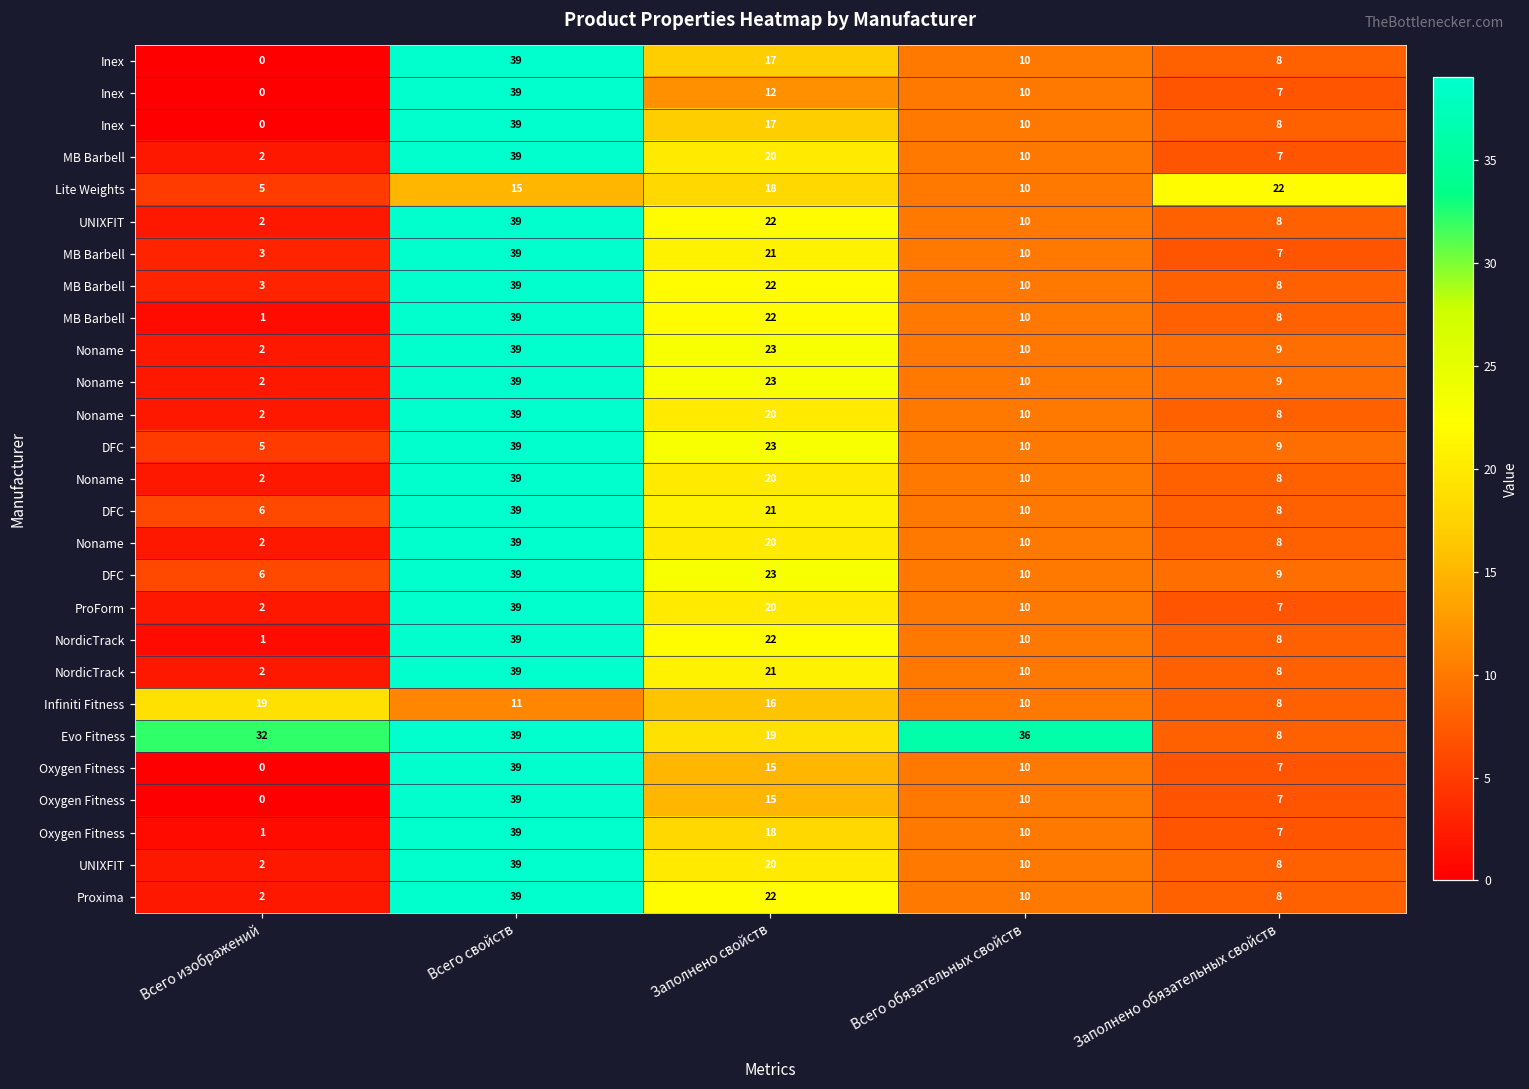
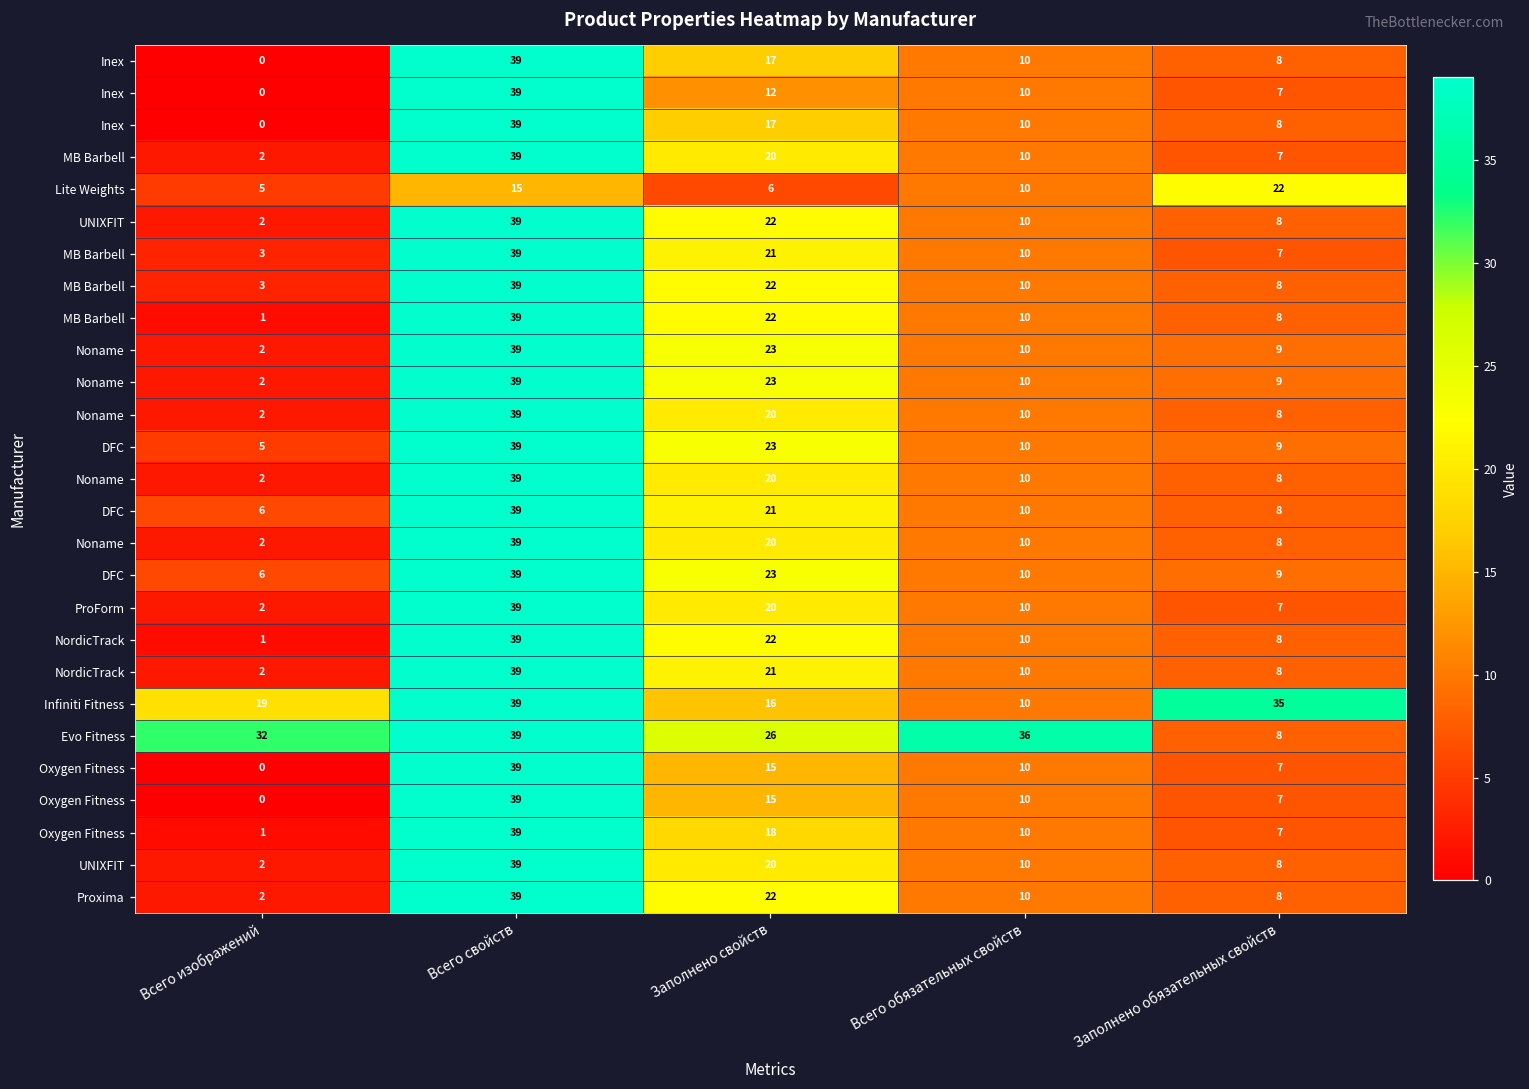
Lite Weights, Заполнено свойств: 18 -> 6
Infiniti Fitness, Всего свойств: 11 -> 39
Infiniti Fitness, Заполнено обязательных свойств: 8 -> 35
Evo Fitness, Заполнено свойств: 19 -> 26
